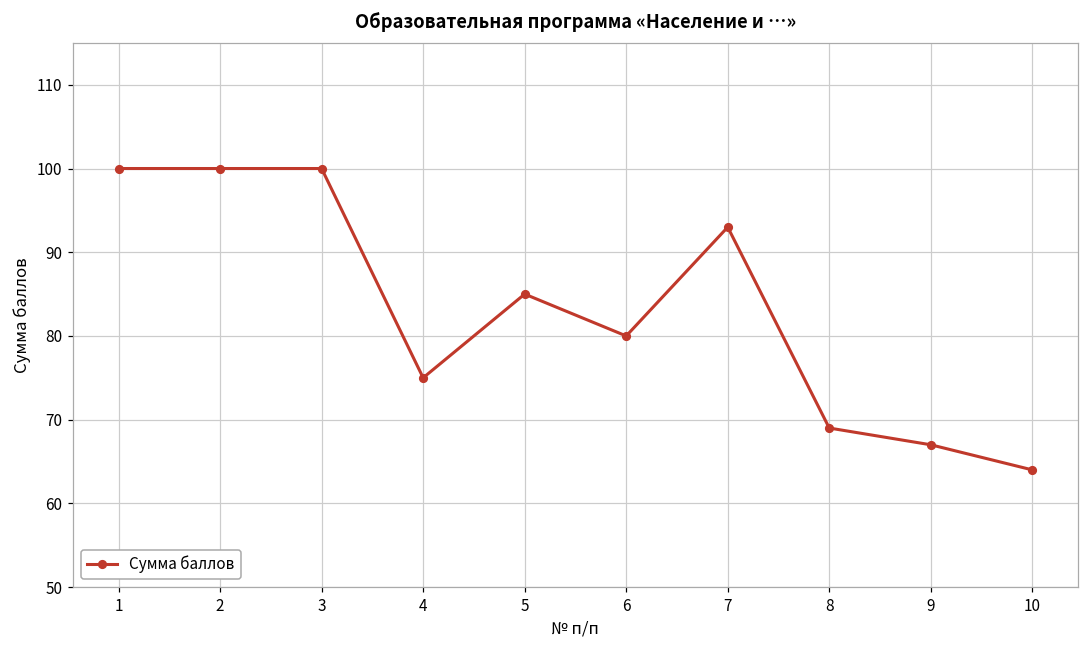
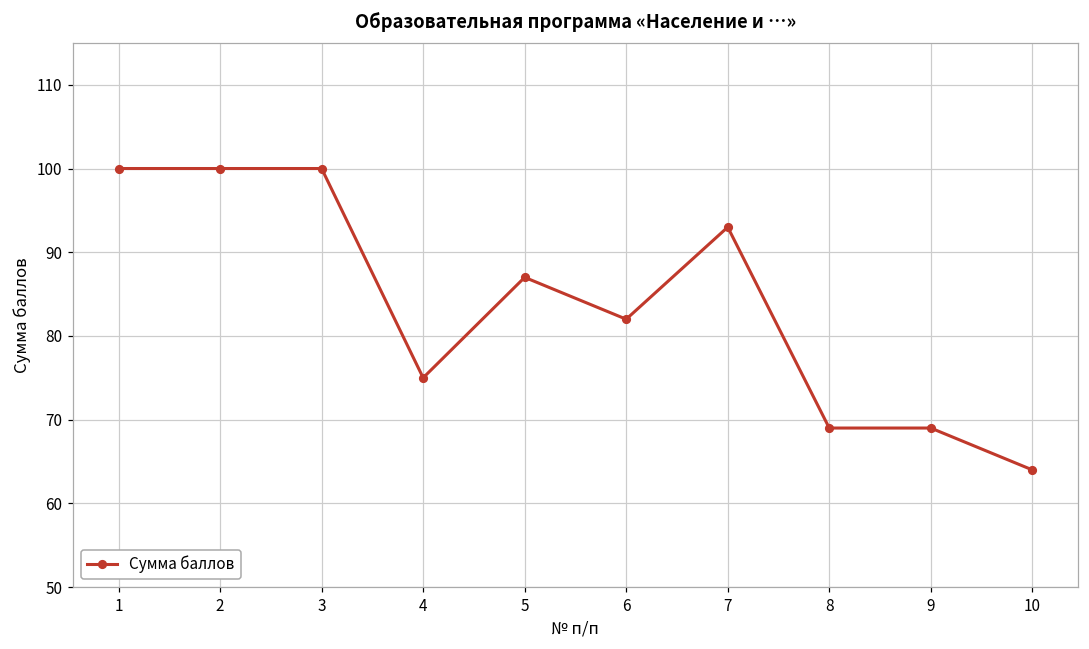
5: 85 -> 87
6: 80 -> 82
9: 67 -> 69
